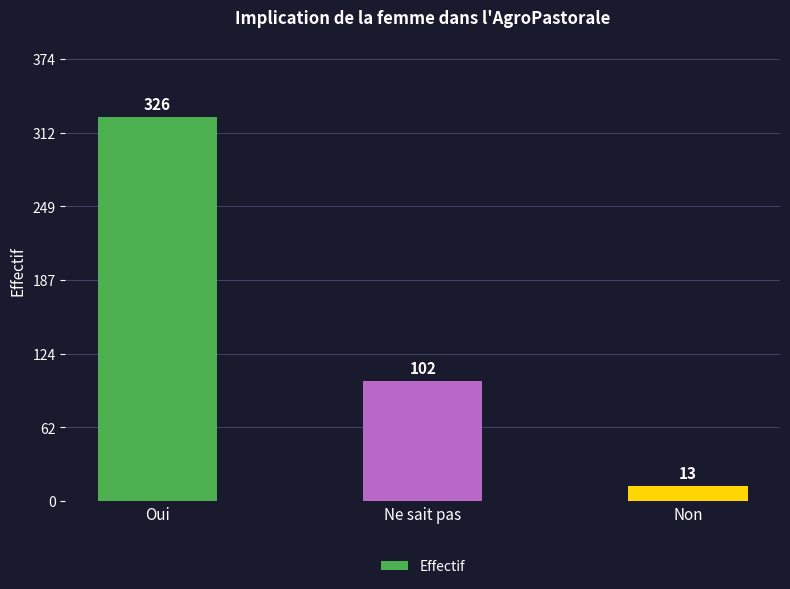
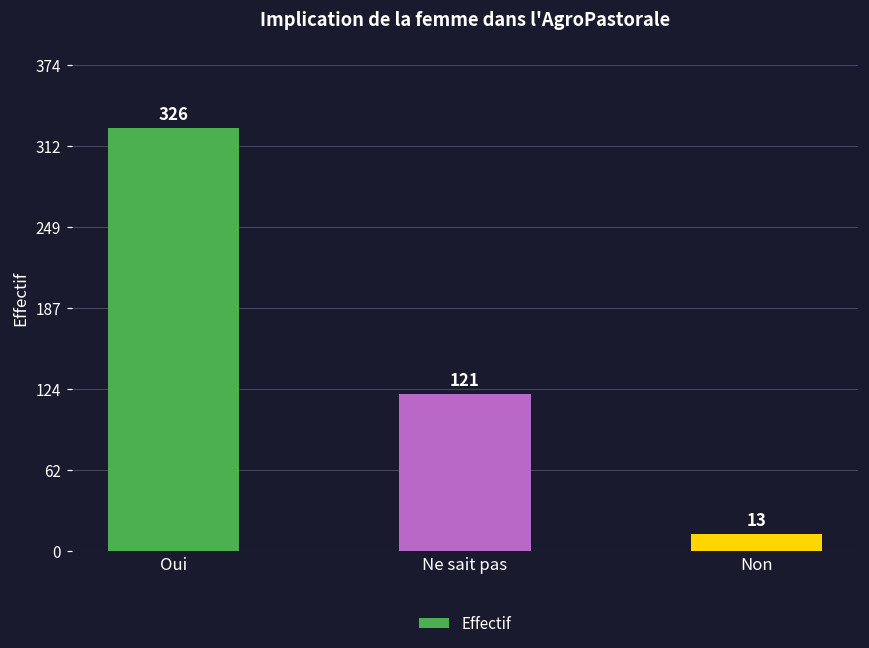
Ne sait pas: 102 -> 121
